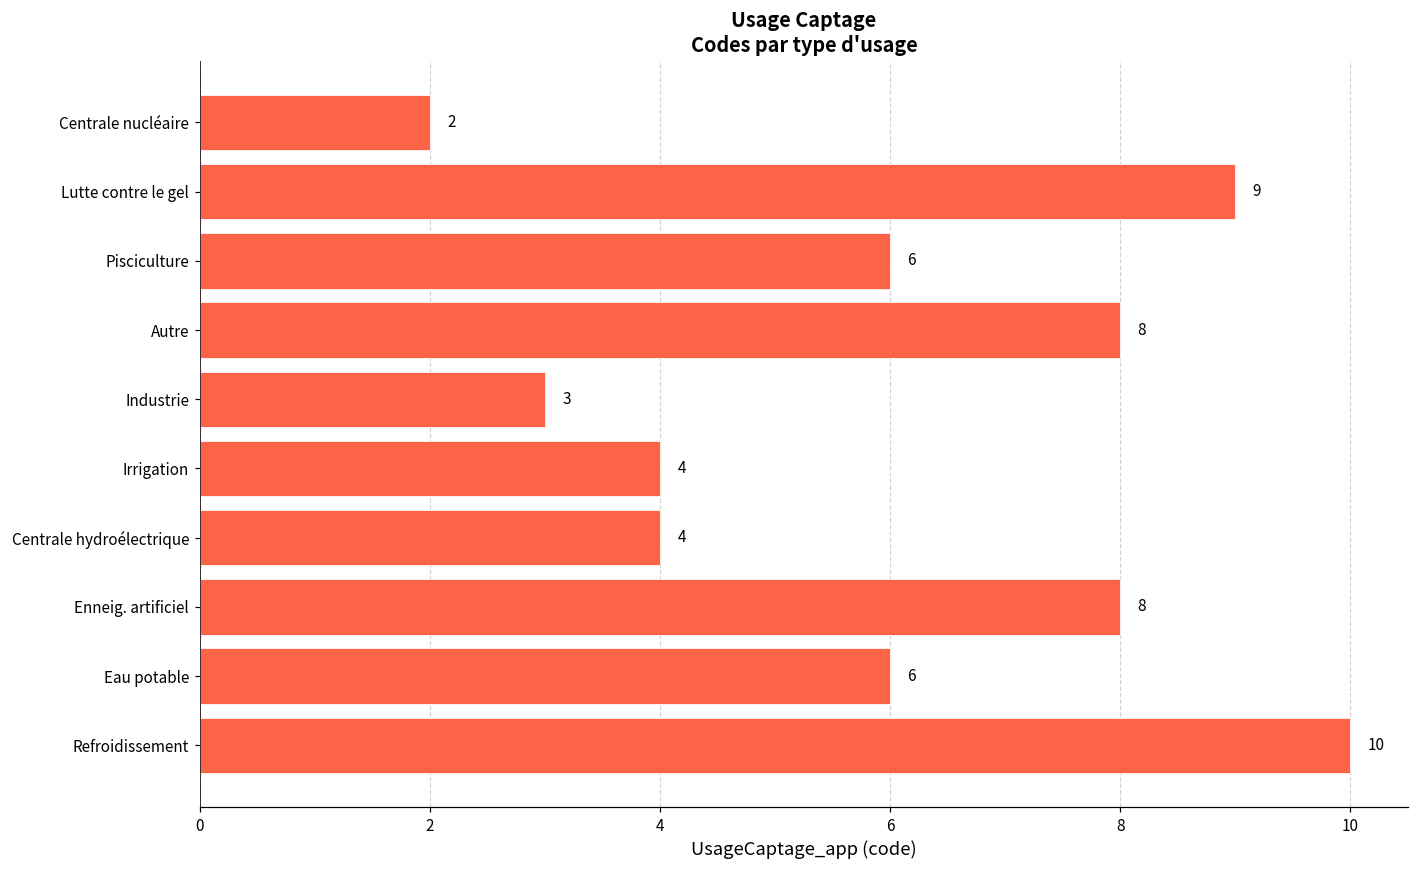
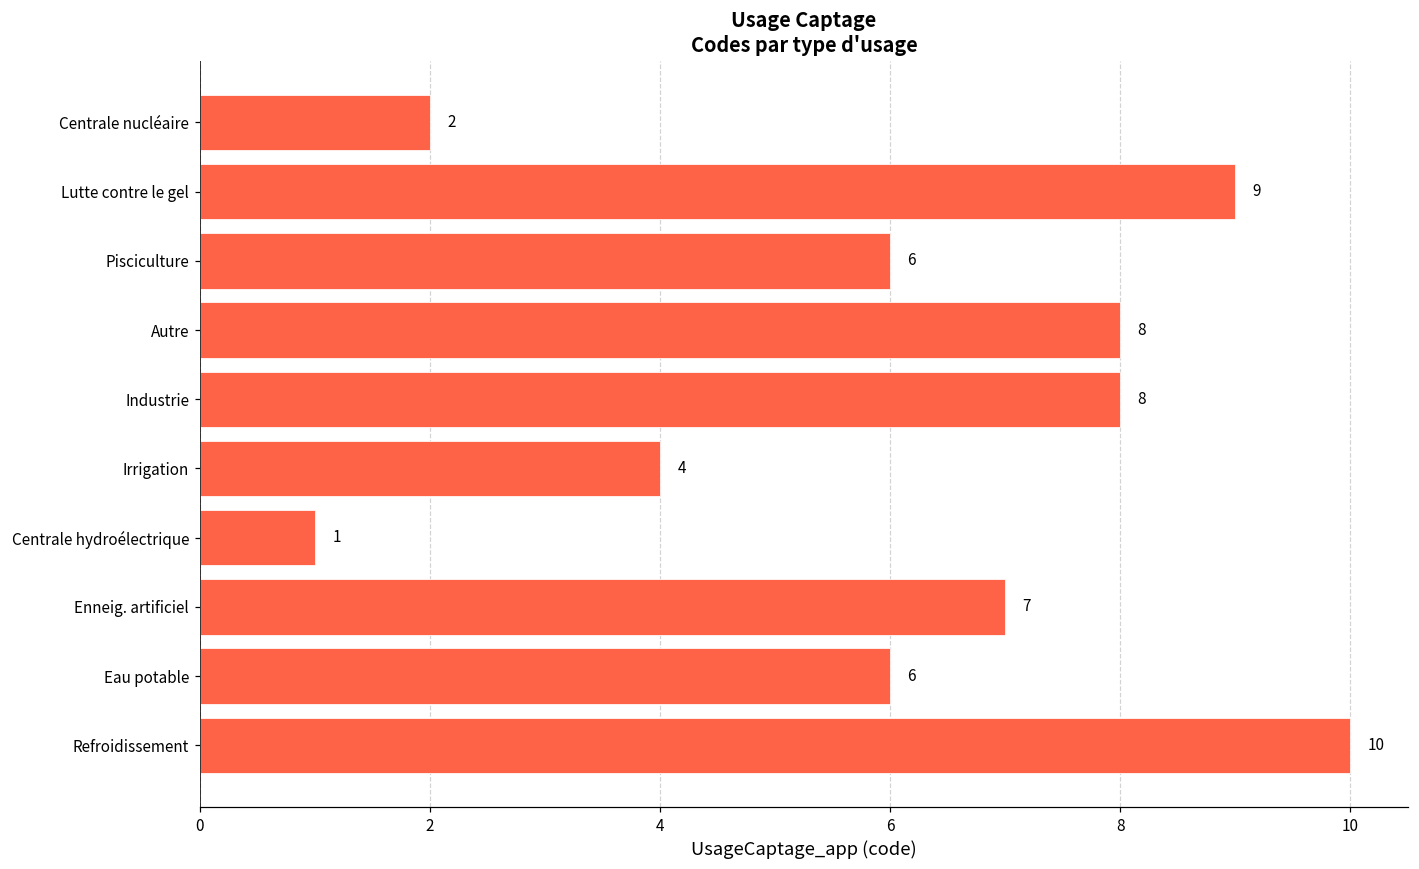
Industrie: 3 -> 8
Centrale hydroélectrique: 4 -> 1
Enneig. artificiel: 8 -> 7
